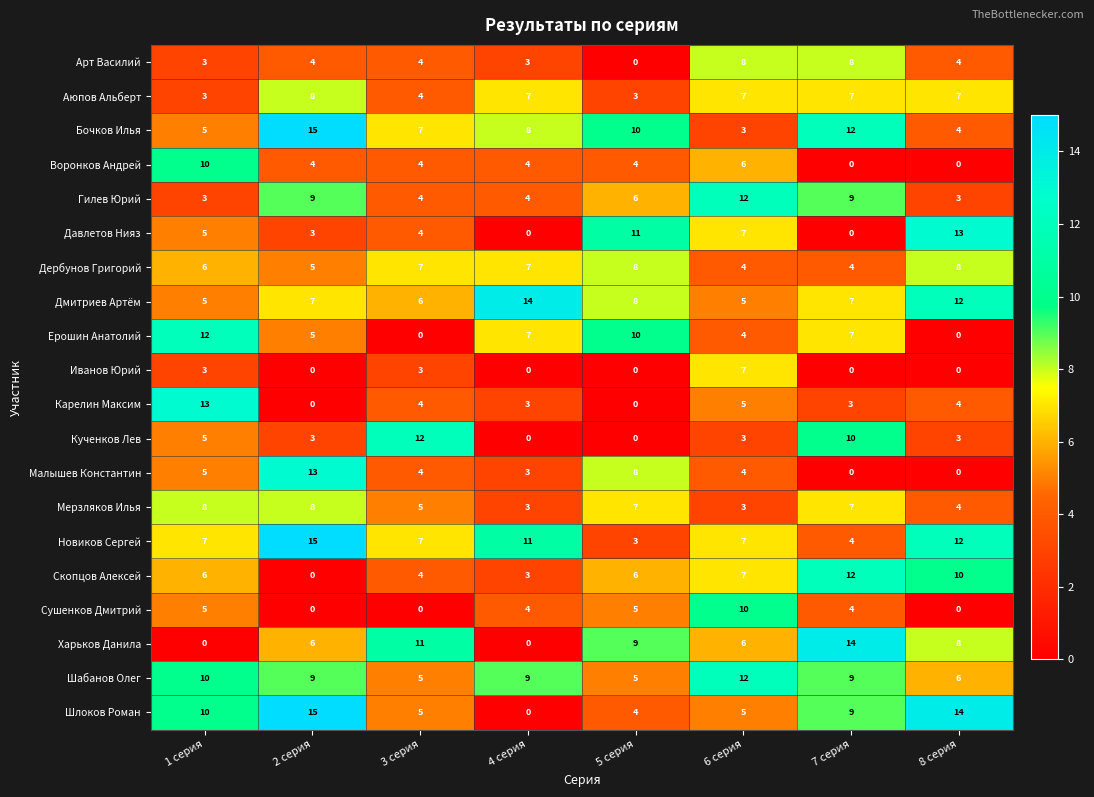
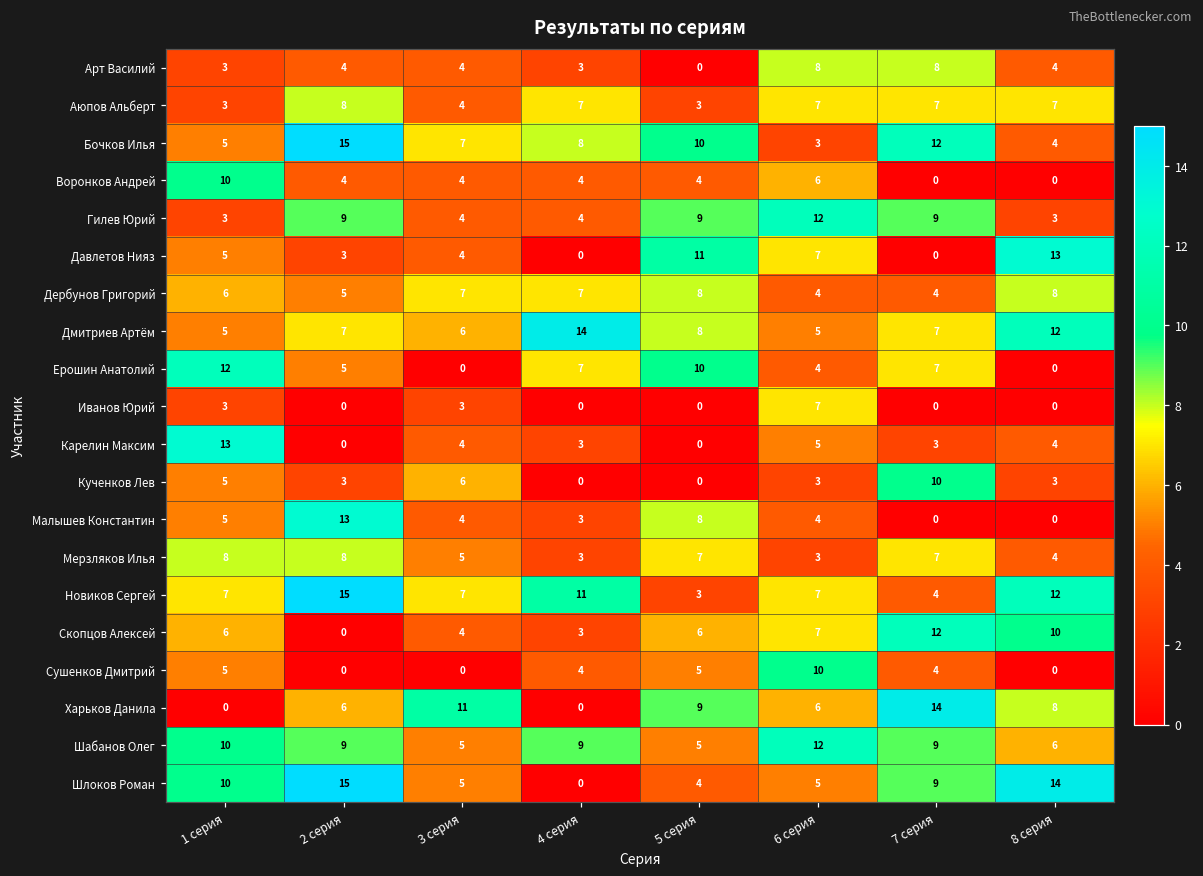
Гилев Юрий, 5 серия: 6 -> 9
Кученков Лев, 3 серия: 12 -> 6
